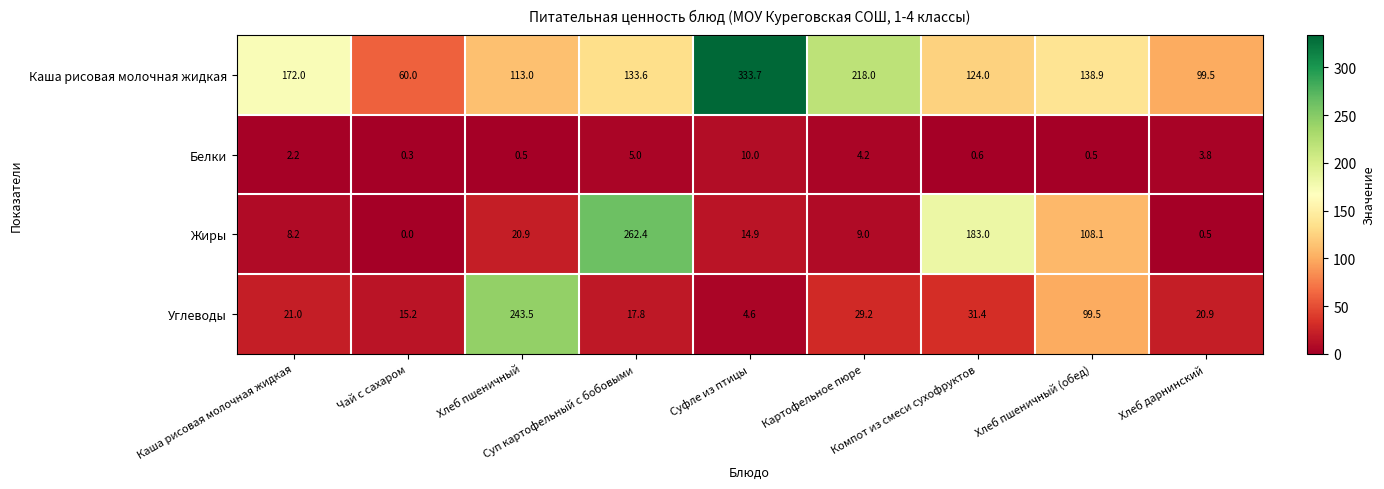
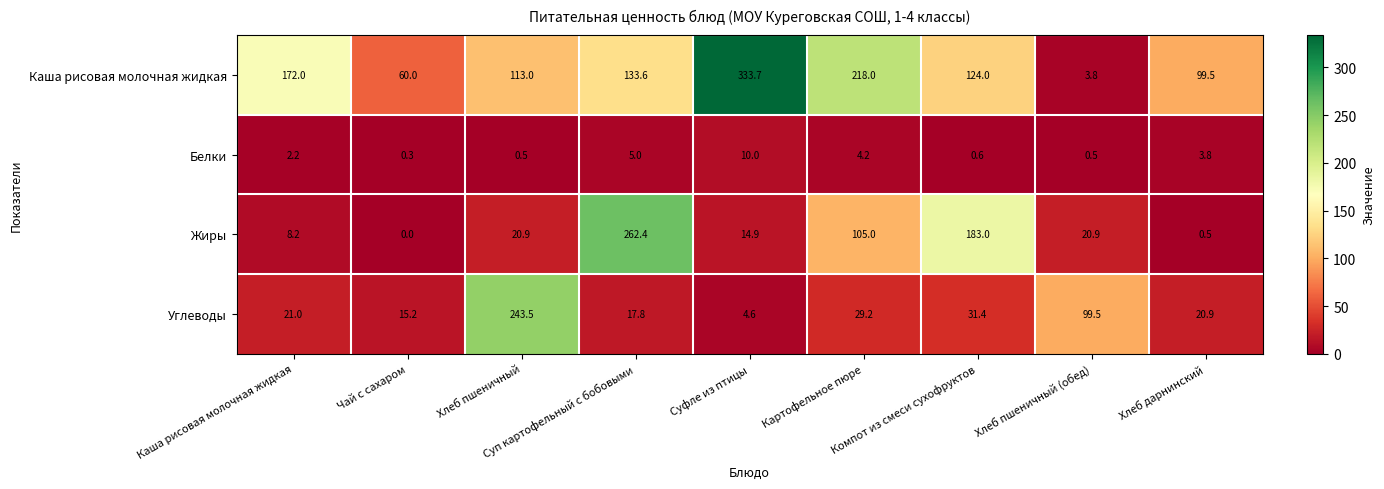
Каша рисовая молочная жидкая, Хлеб пшеничный (обед): 138.9 -> 3.8
Жиры, Картофельное пюре: 9.0 -> 105.0
Жиры, Хлеб пшеничный (обед): 108.1 -> 20.9
